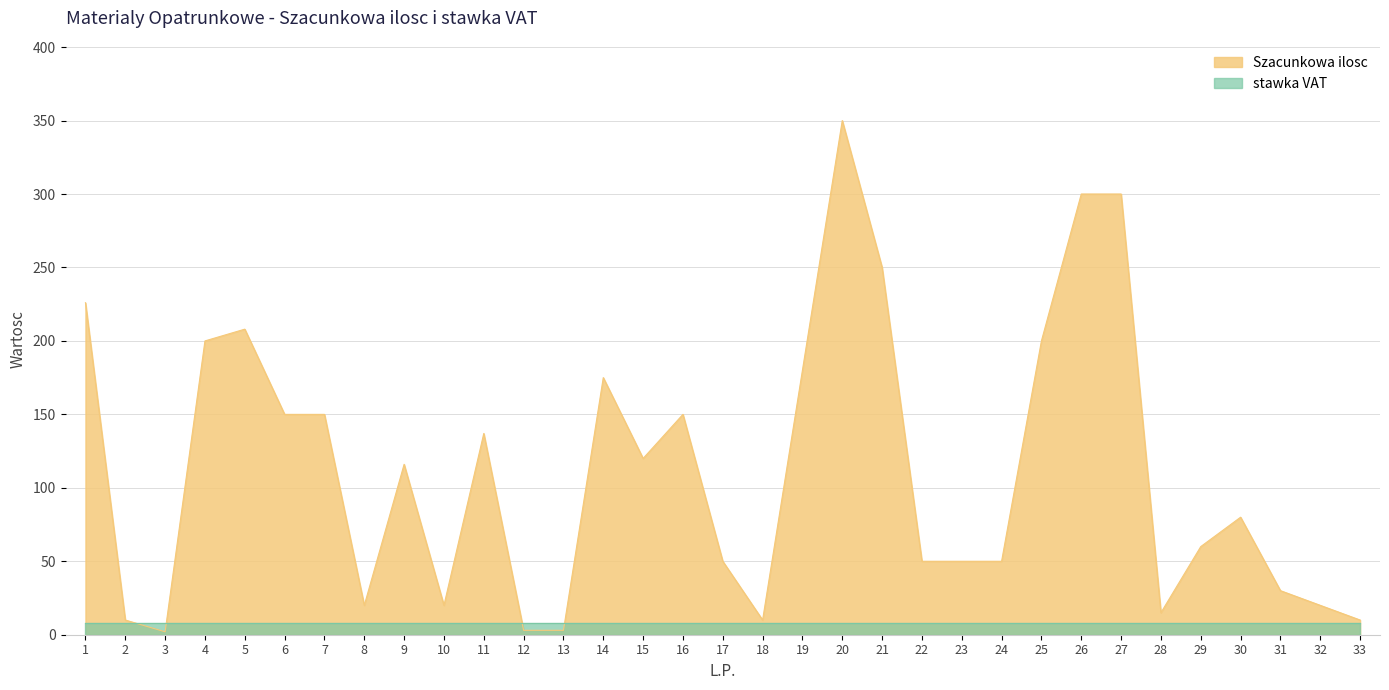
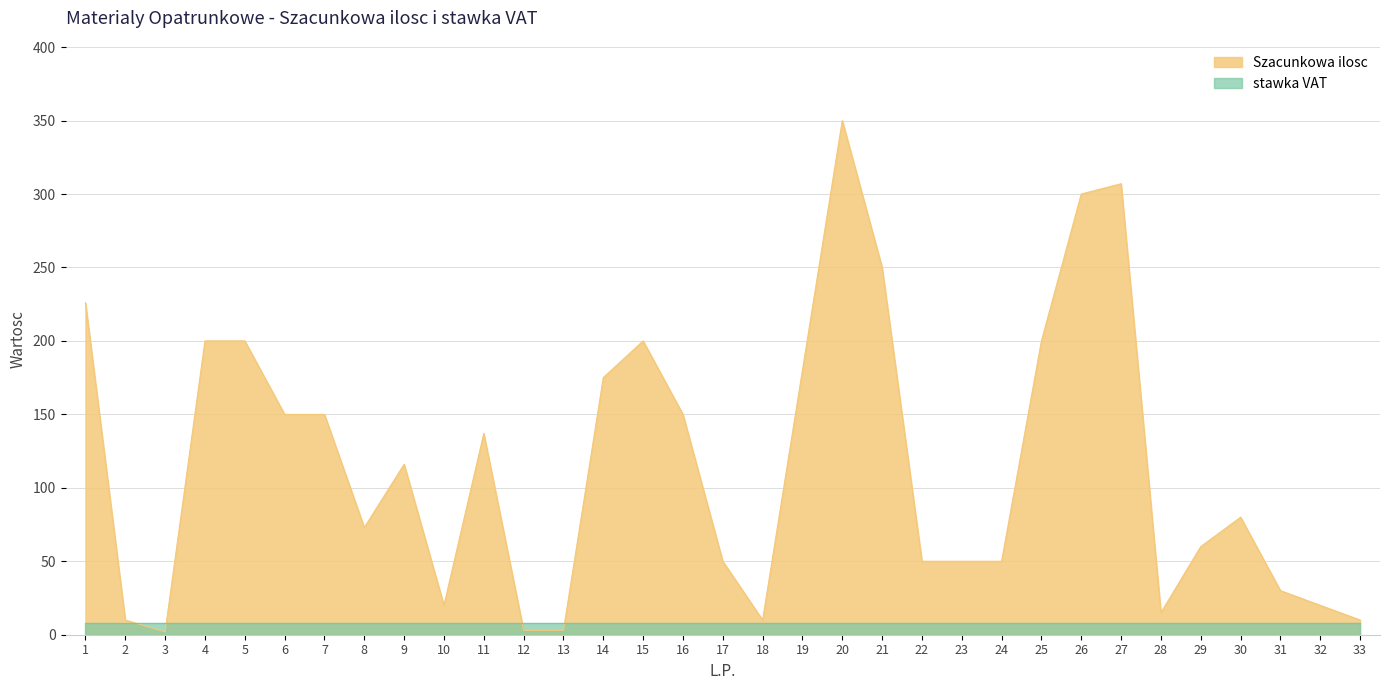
Szacunkowa ilosc, 5: 208 -> 200
Szacunkowa ilosc, 8: 20 -> 73
Szacunkowa ilosc, 15: 120 -> 200
Szacunkowa ilosc, 27: 300 -> 307
